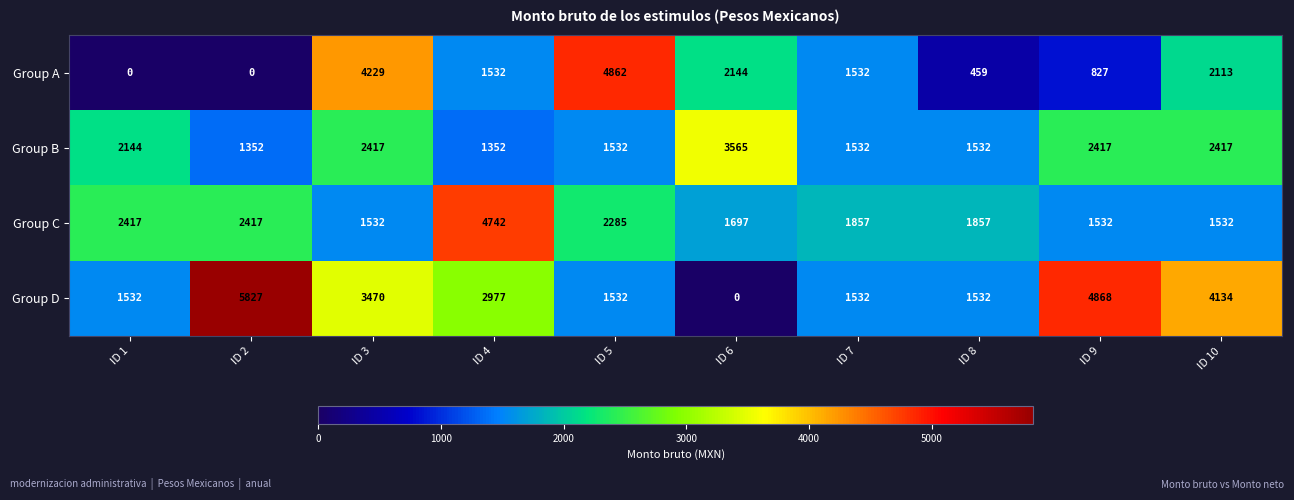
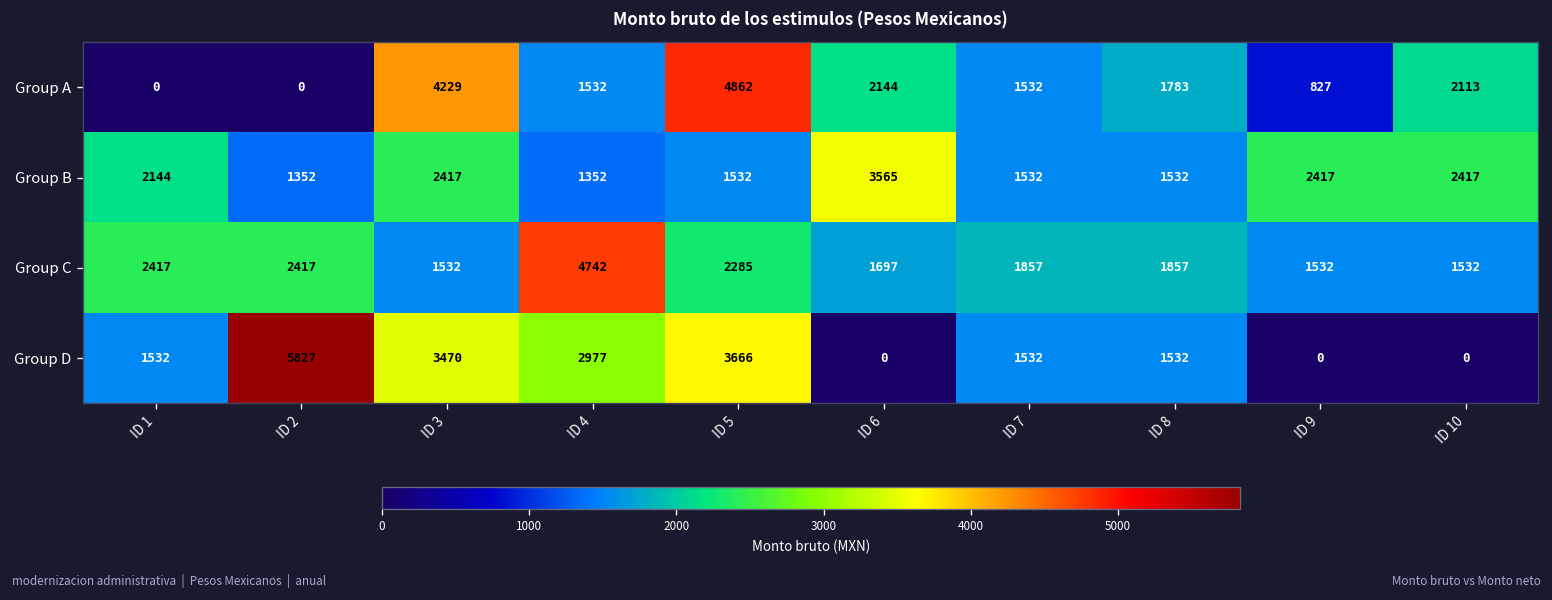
Group A, ID 8: 459 -> 1783
Group D, ID 5: 1532 -> 3666
Group D, ID 9: 4868 -> 0
Group D, ID 10: 4134 -> 0
